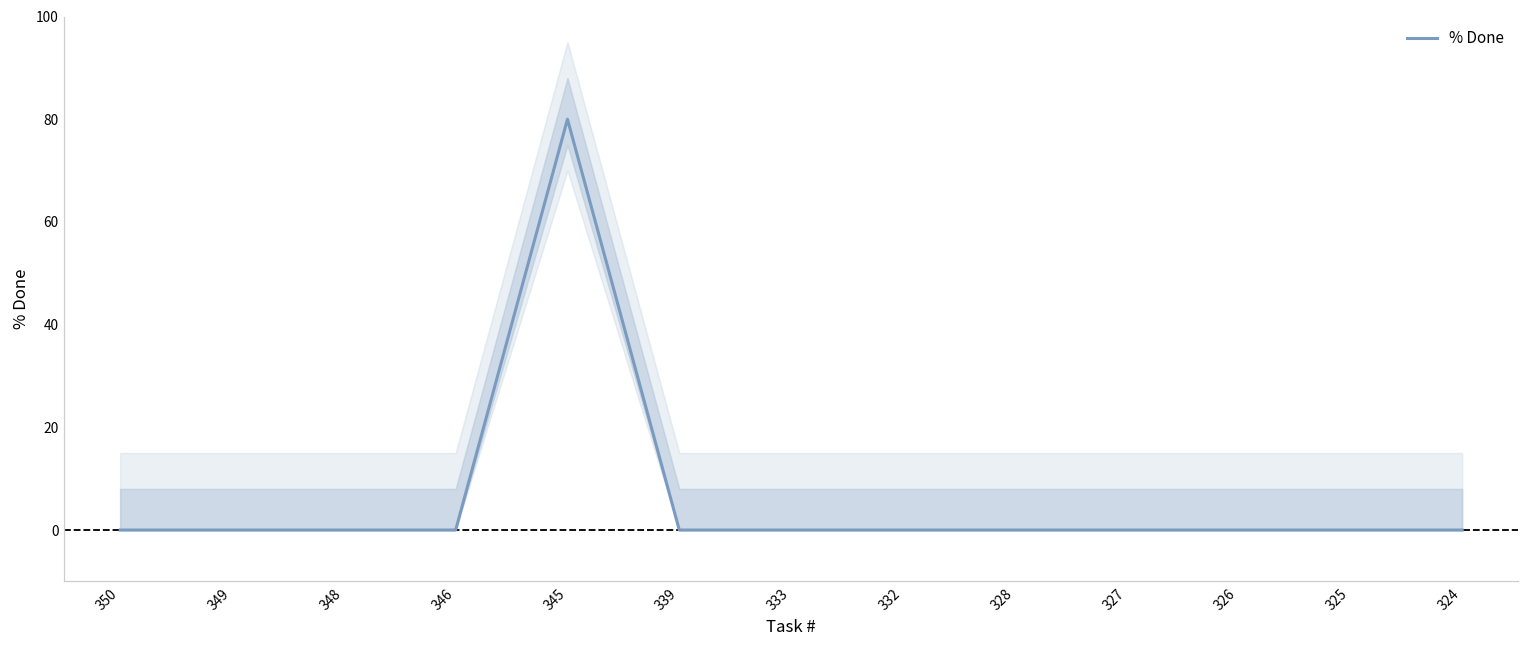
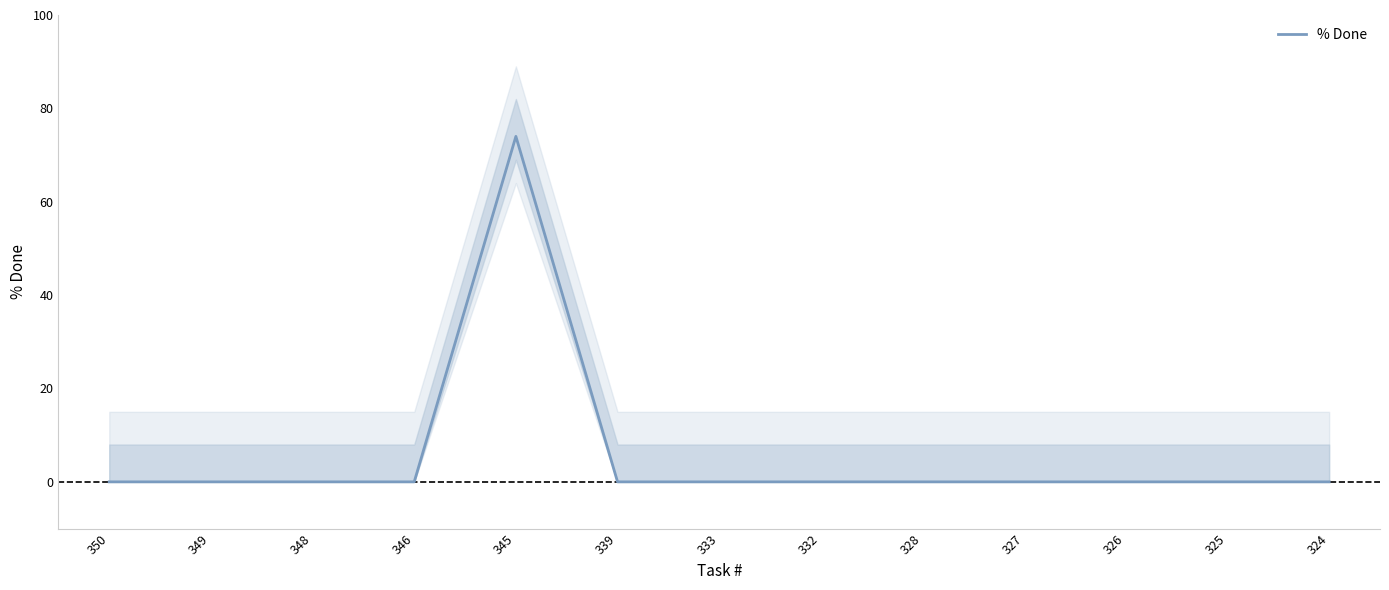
% Done, 345: 80 -> 74
